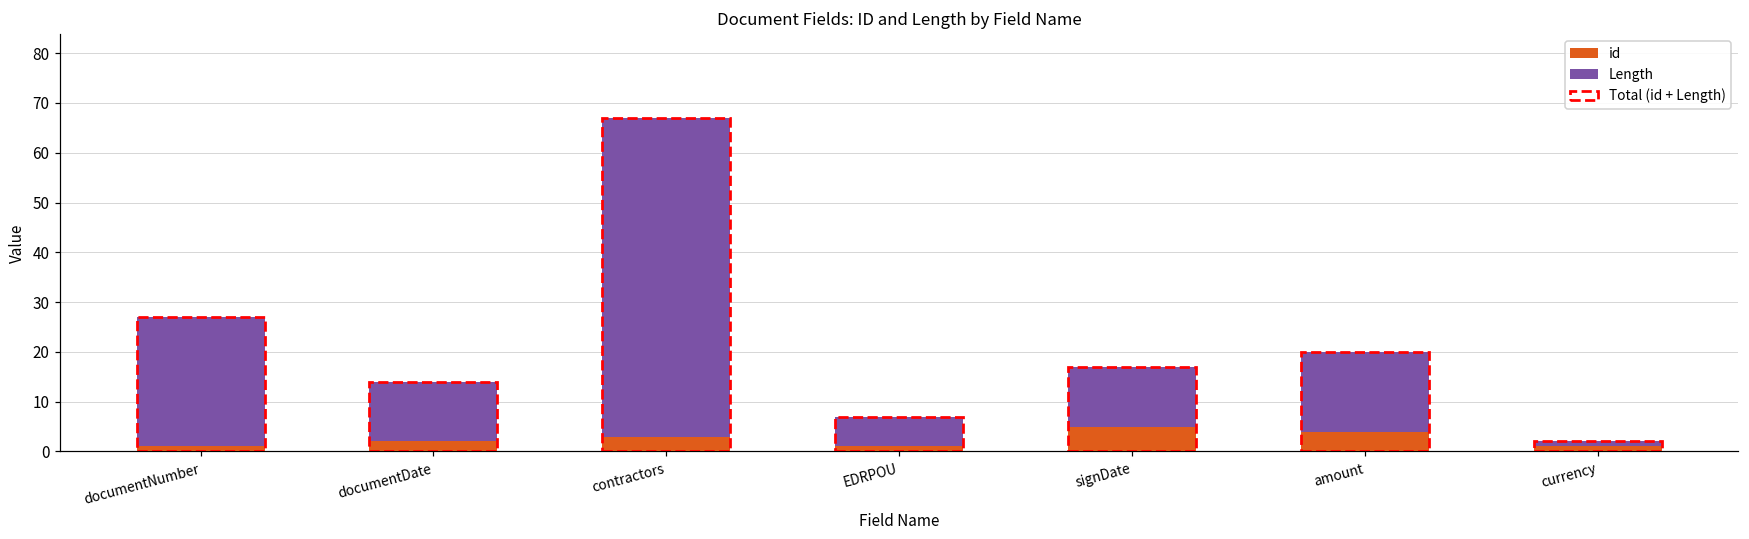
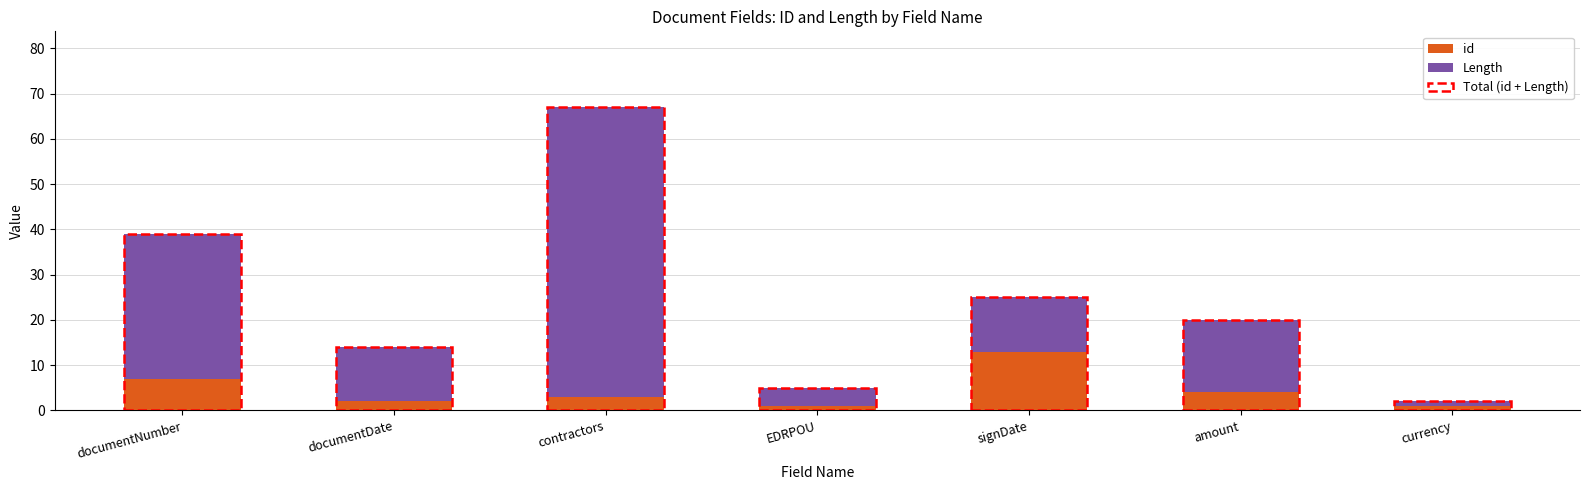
id, documentNumber: 1 -> 7
Length, documentNumber: 26 -> 32
Length, EDRPOU: 6 -> 4
id, signDate: 5 -> 13
